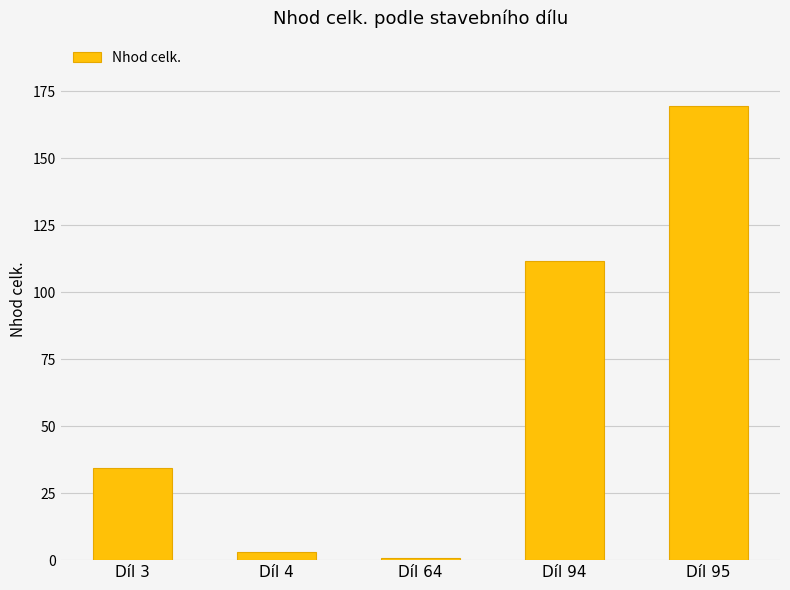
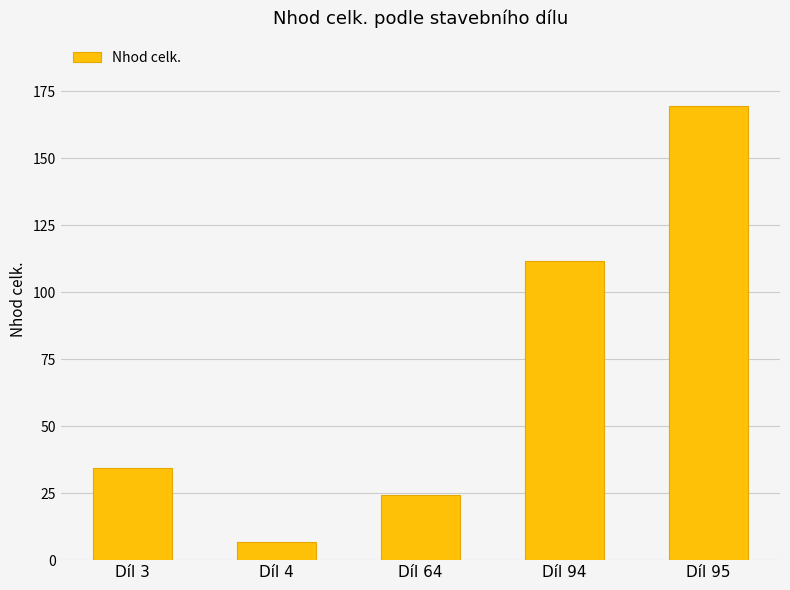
Díl 4: 3 -> 7
Díl 64: 1 -> 24
